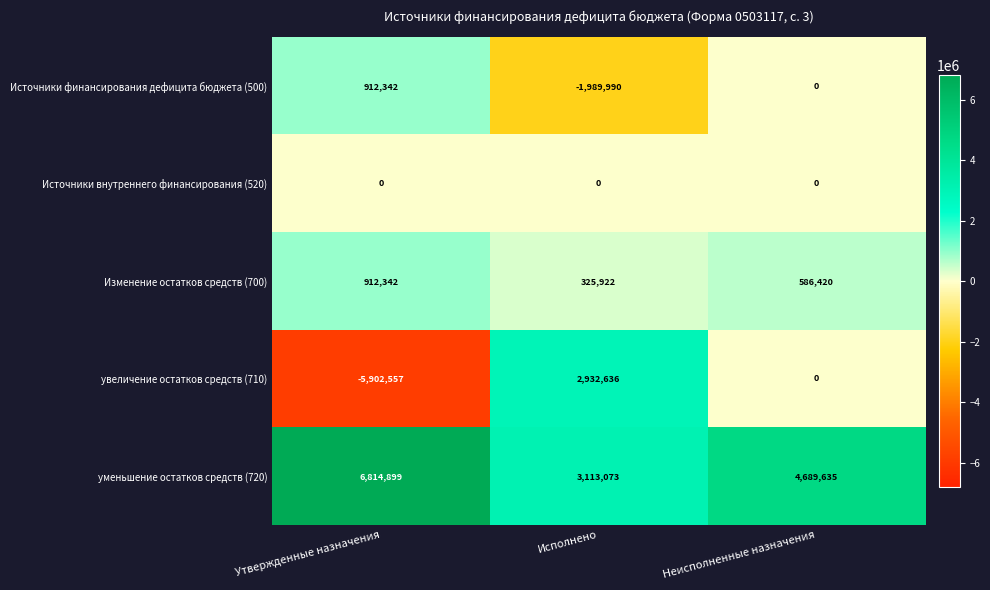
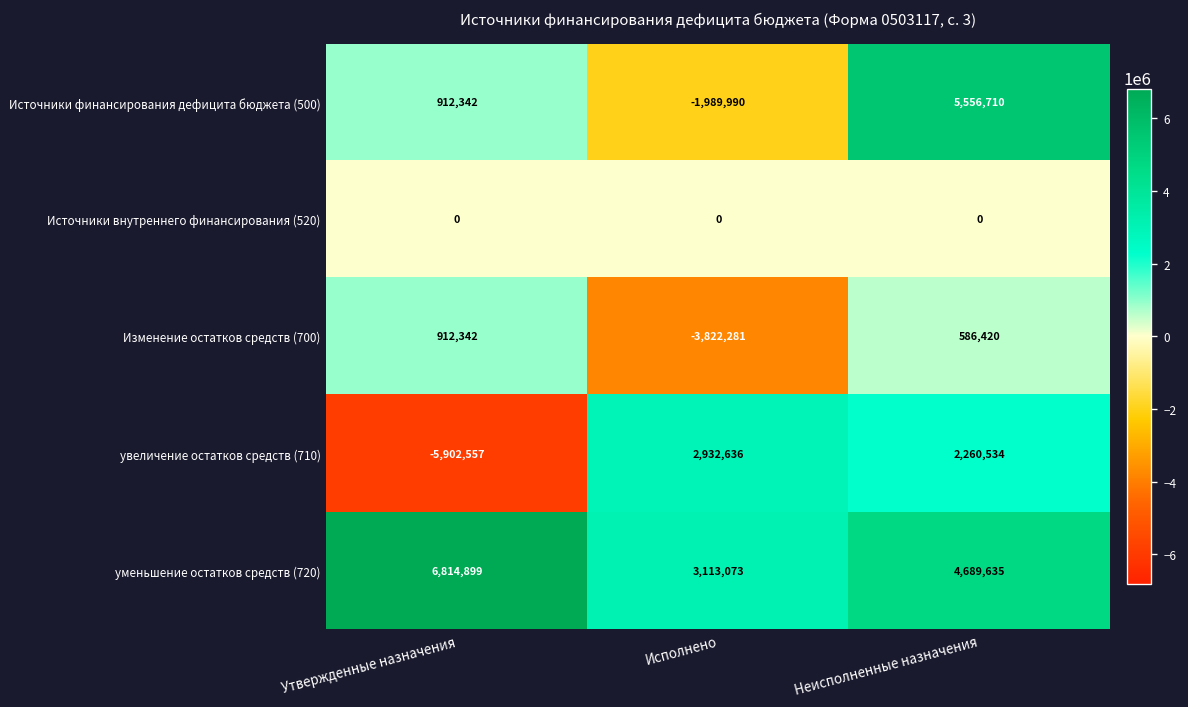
Источники финансирования дефицита бюджета (500), Неисполненные назначения: 0 -> 5,556,710
Изменение остатков средств (700), Исполнено: 325,922 -> -3,822,281
увеличение остатков средств (710), Неисполненные назначения: 0 -> 2,260,534
